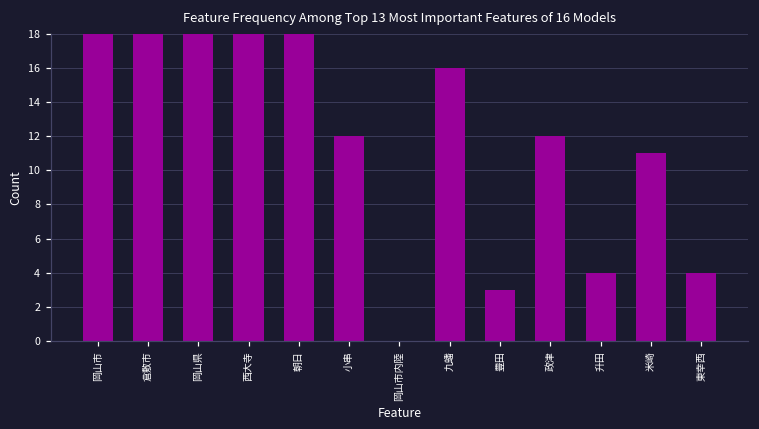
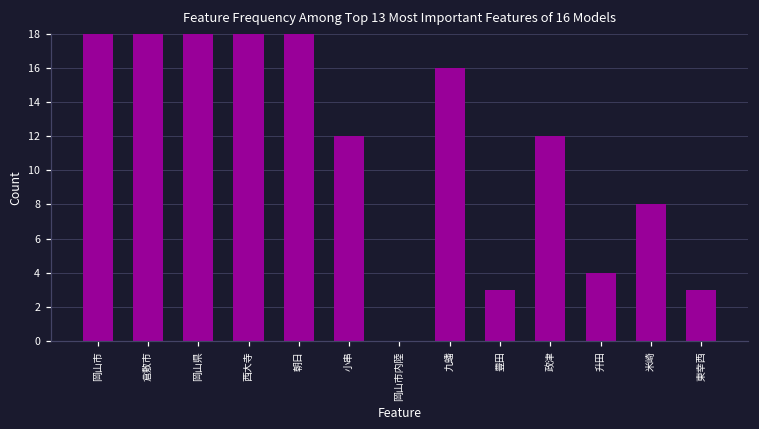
米崎: 11 -> 8
東幸西: 4 -> 3
